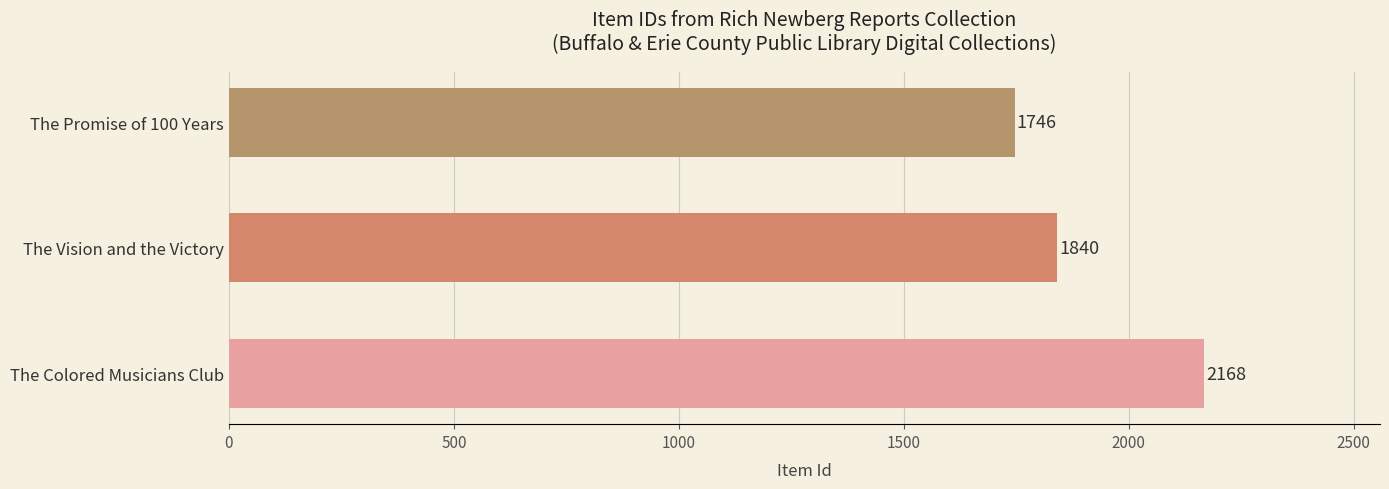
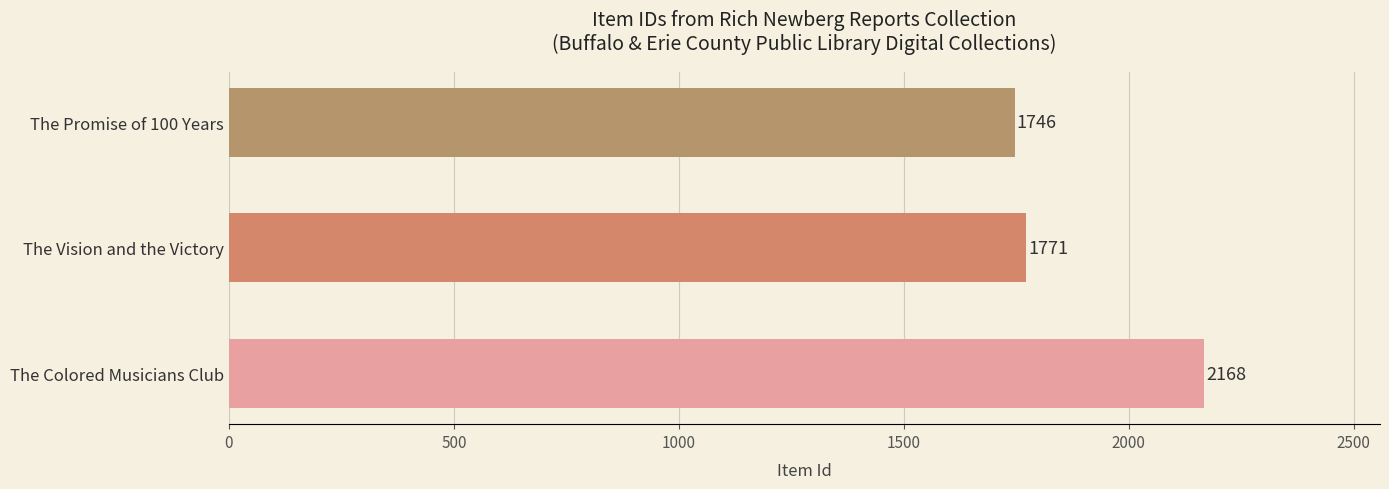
The Vision and the Victory: 1840 -> 1771
